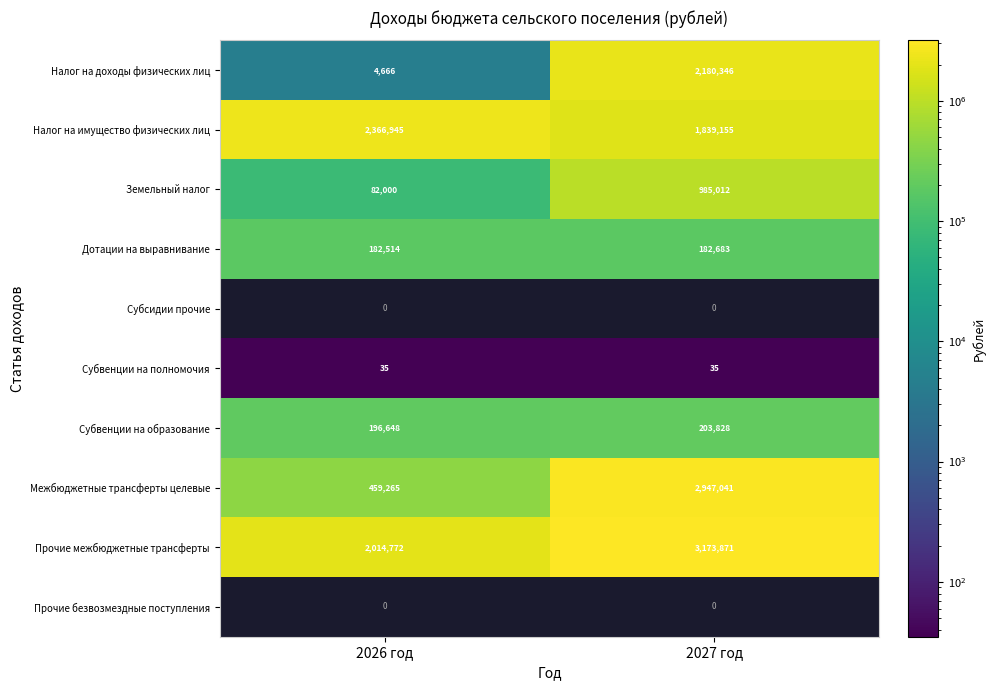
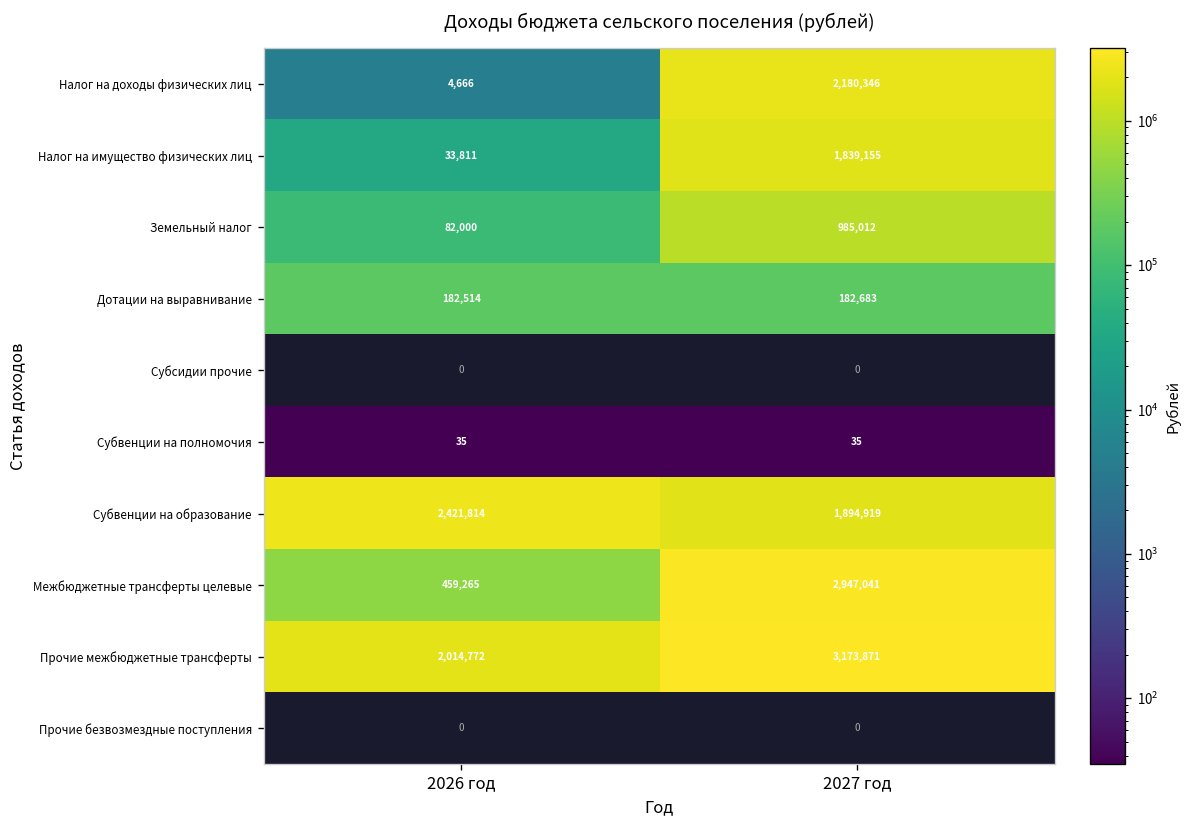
Налог на имущество физических лиц, 2026 год: 2,366,945 -> 33,811
Субвенции на образование, 2026 год: 196,648 -> 2,421,814
Субвенции на образование, 2027 год: 203,828 -> 1,894,919
